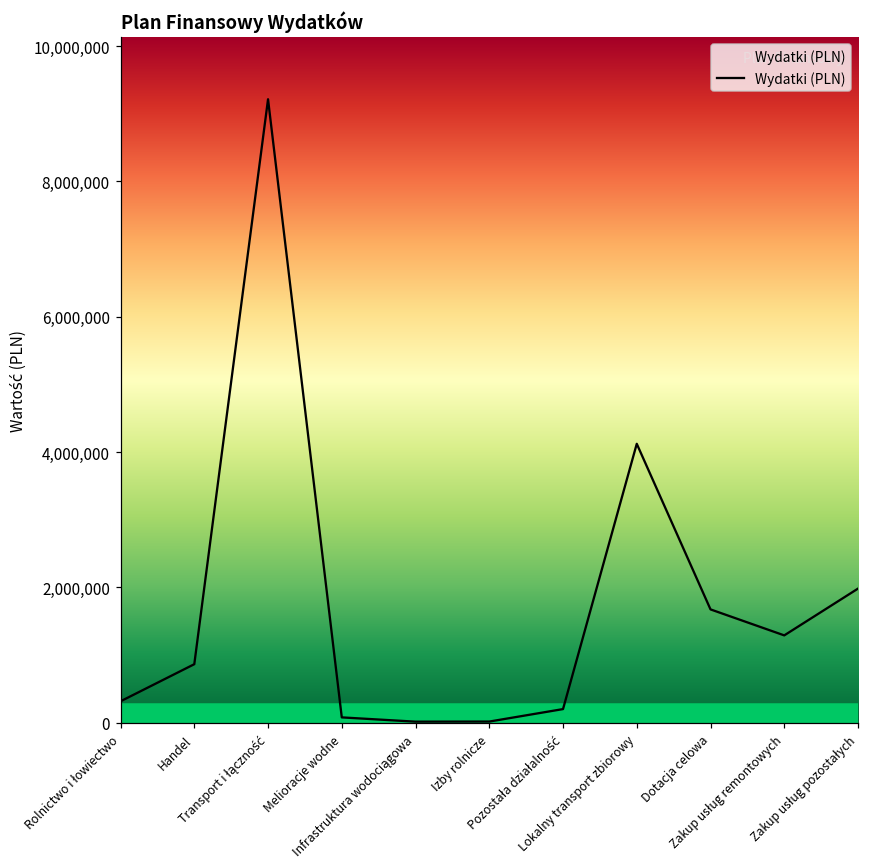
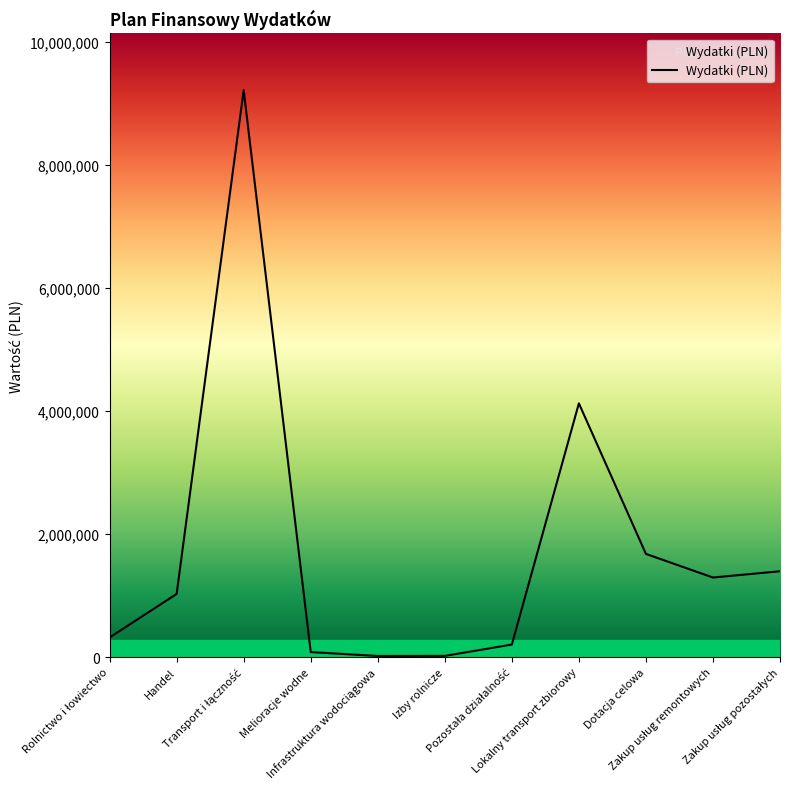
Handel: 900,000 -> 1,000,000
Zakup usług pozostałych: 2,000,000 -> 1,400,000
